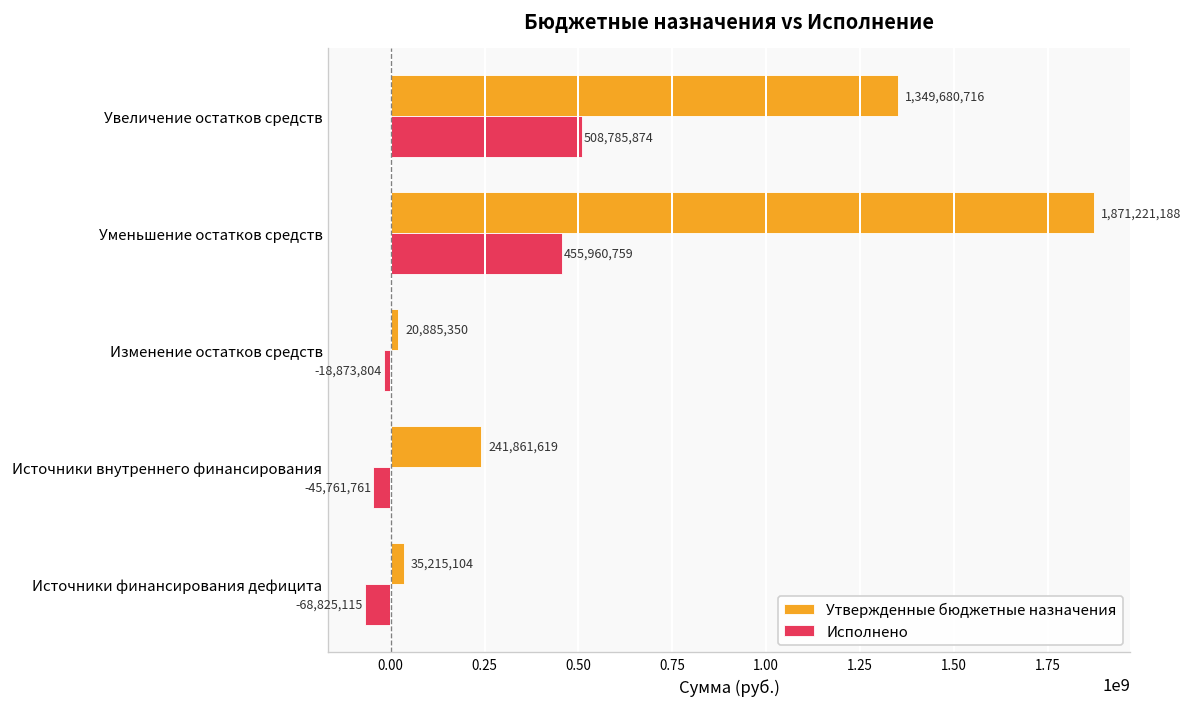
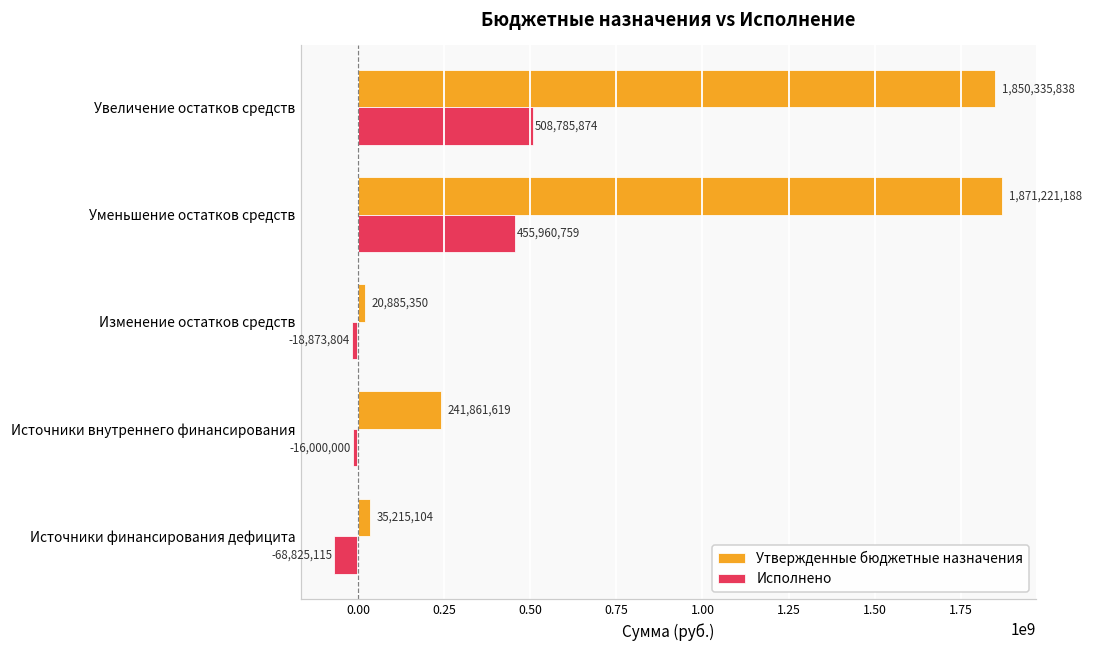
Утвержденные бюджетные назначения, Увеличение остатков средств: 1,349,680,716 -> 1,850,335,838
Исполнено, Источники внутреннего финансирования: -45,761,761 -> -16,000,000
